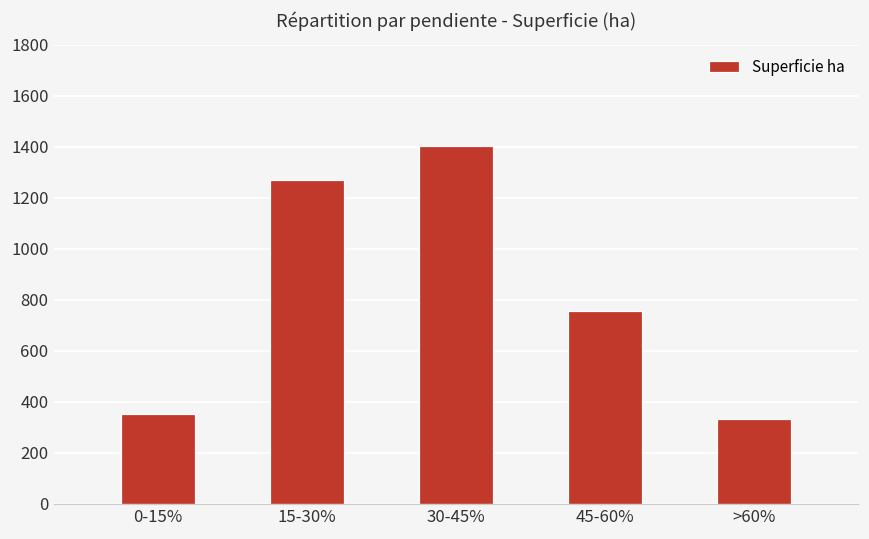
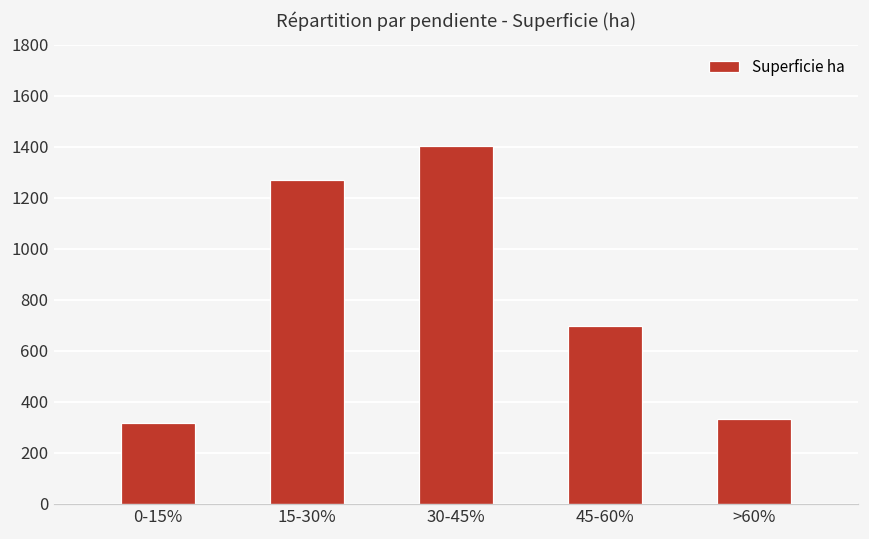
0-15%: 350 -> 320
45-60%: 760 -> 700
